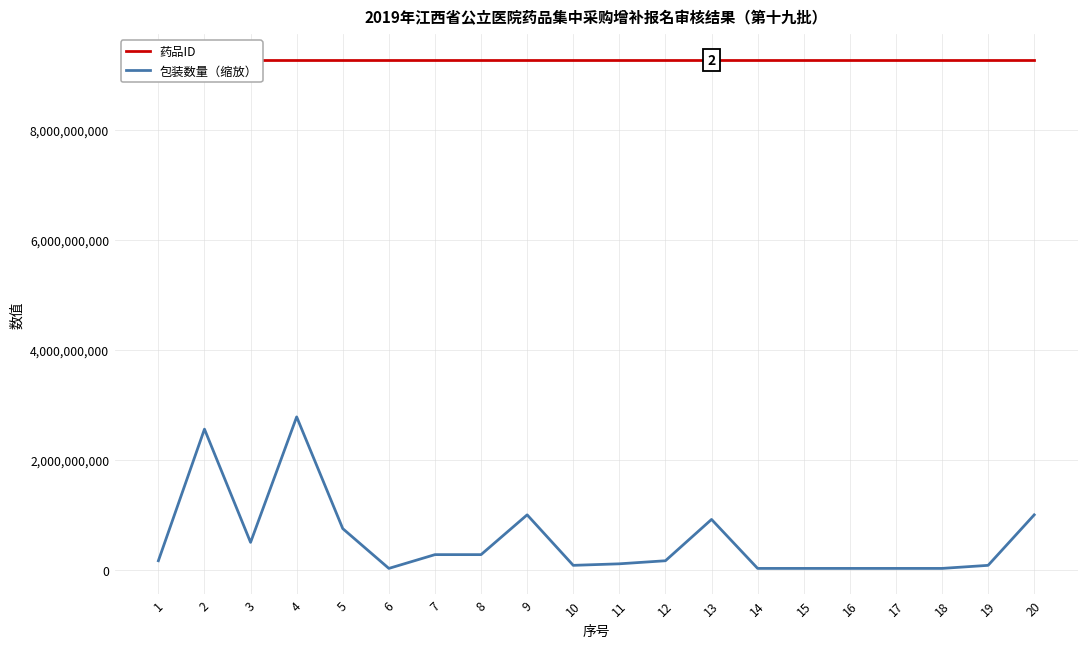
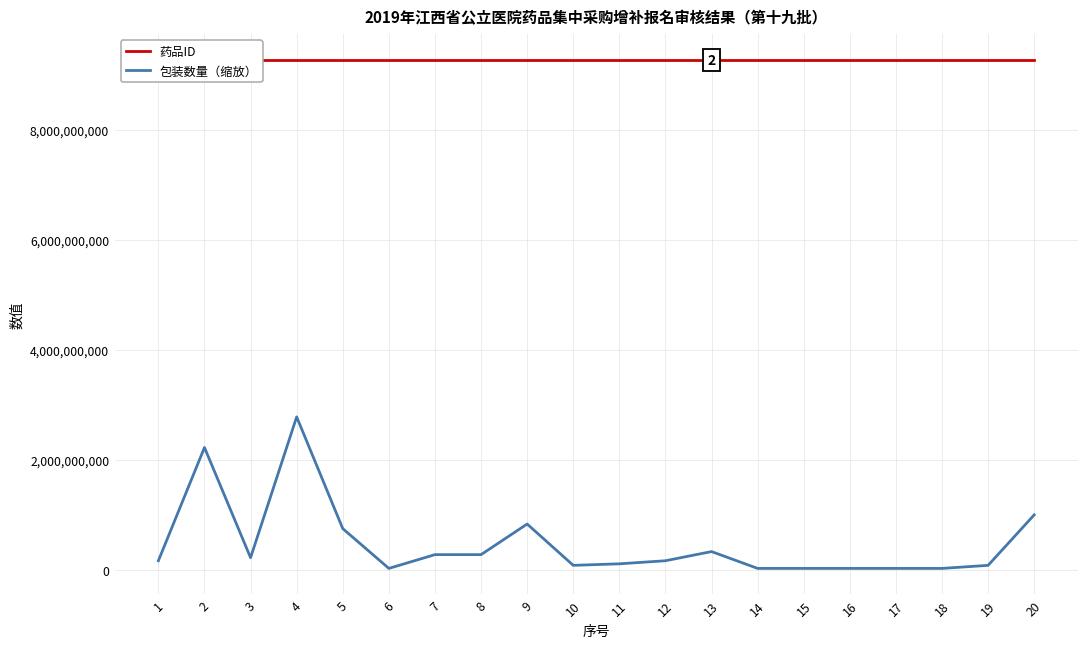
包装数量（缩放）, 2: 2,600,000,000 -> 2,200,000,000
包装数量（缩放）, 3: 500,000,000 -> 200,000,000
包装数量（缩放）, 9: 1,000,000,000 -> 800,000,000
包装数量（缩放）, 13: 900,000,000 -> 300,000,000
